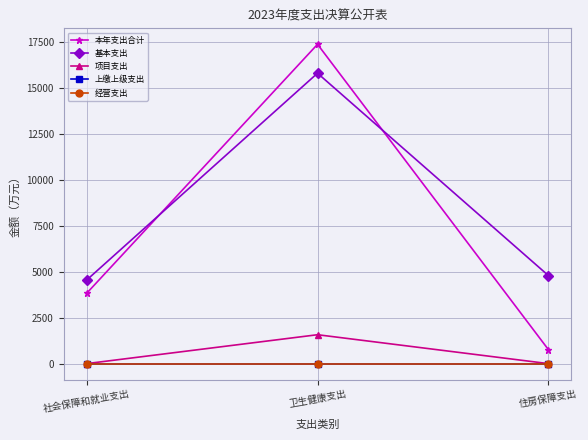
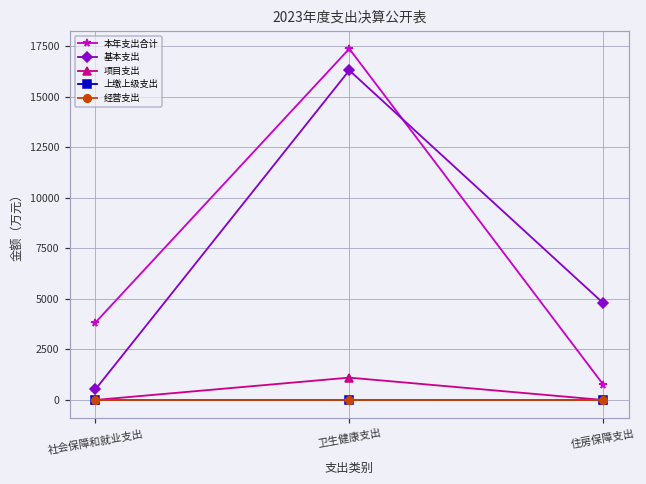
基本支出, 社会保障和就业支出: 4500 -> 500
基本支出, 卫生健康支出: 15800 -> 16300
项目支出, 卫生健康支出: 1600 -> 1100
